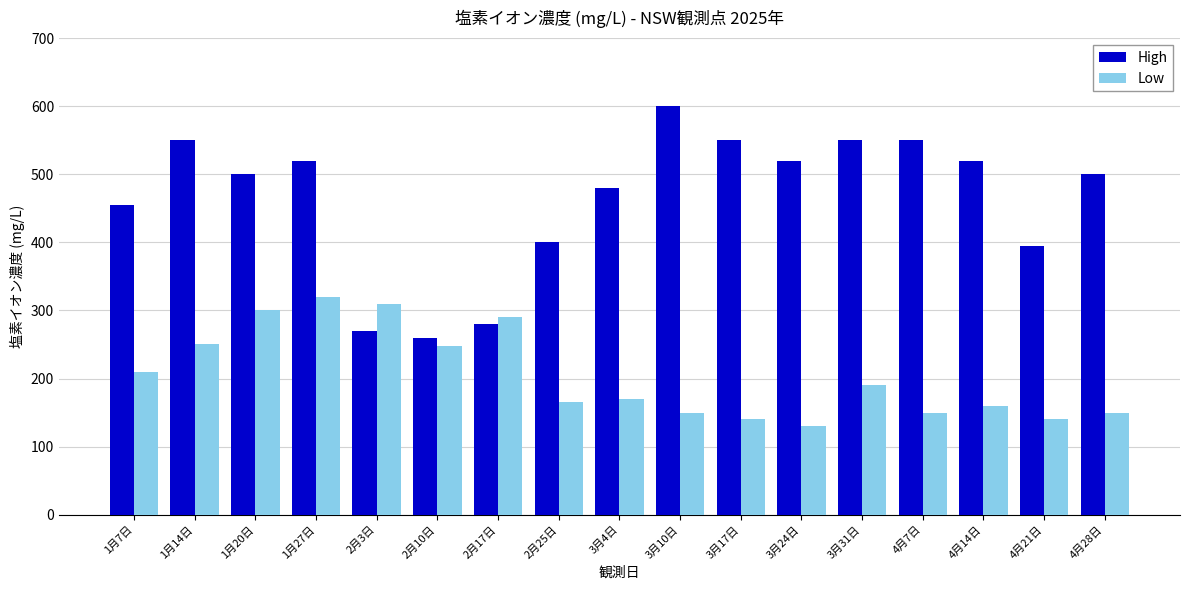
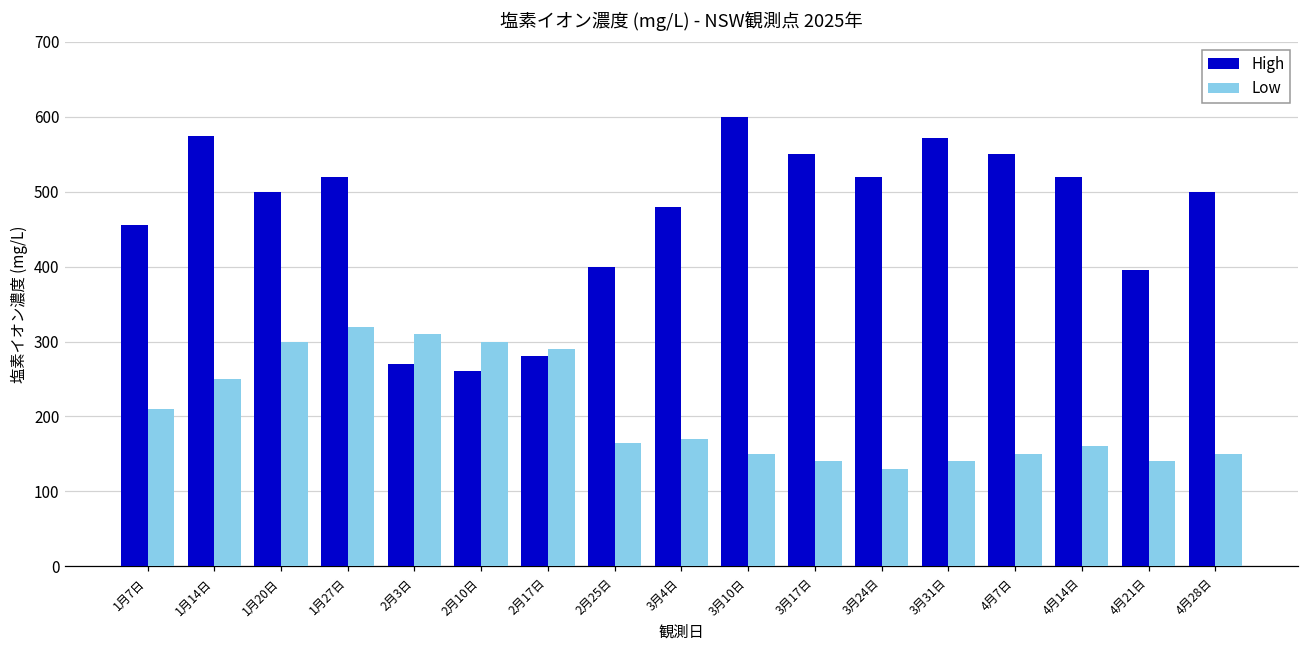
High, 1月14日: 550 -> 580
Low, 2月10日: 250 -> 300
High, 3月31日: 550 -> 570
Low, 3月31日: 190 -> 140
